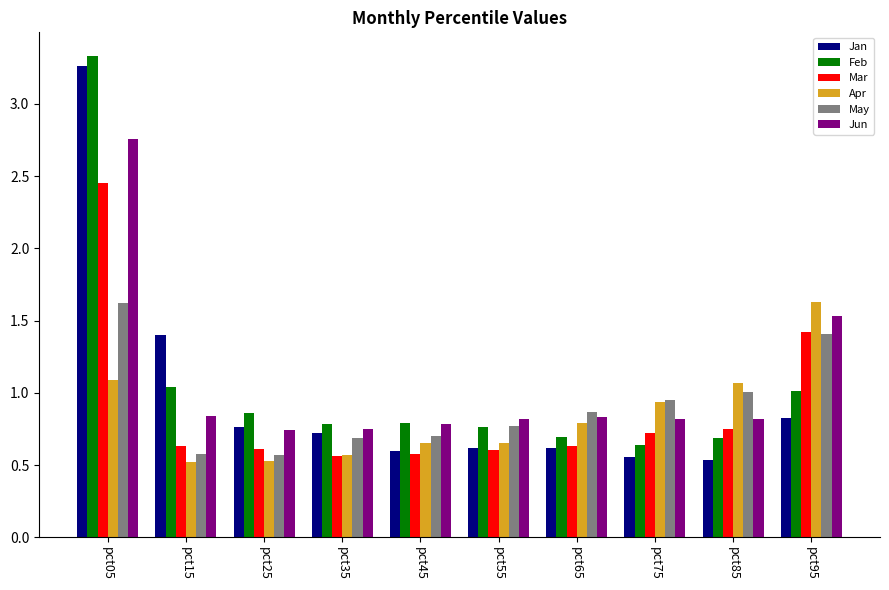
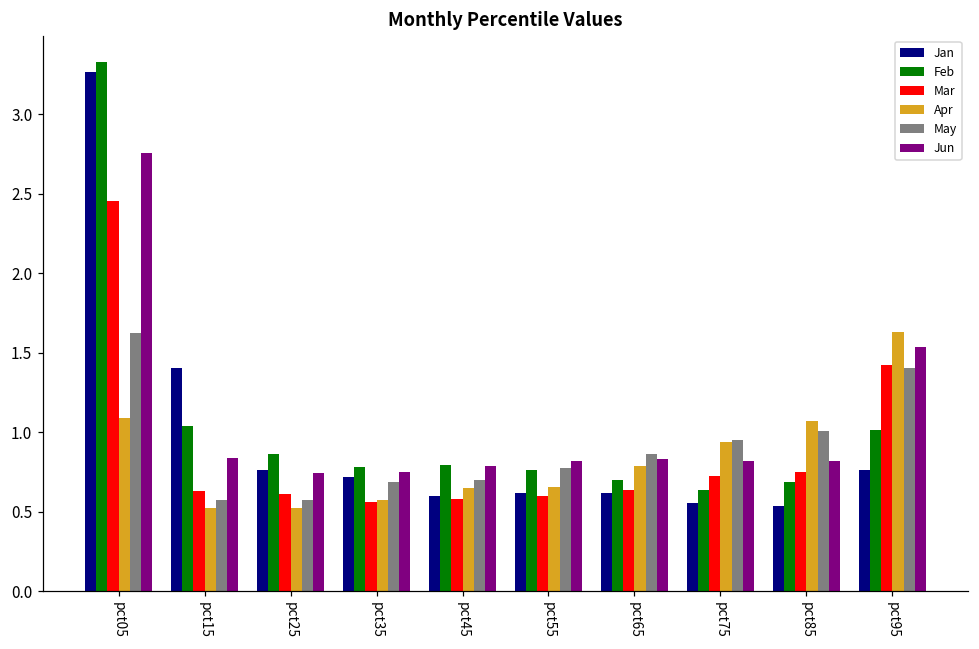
Jan, pct95: 0.82 -> 0.76
